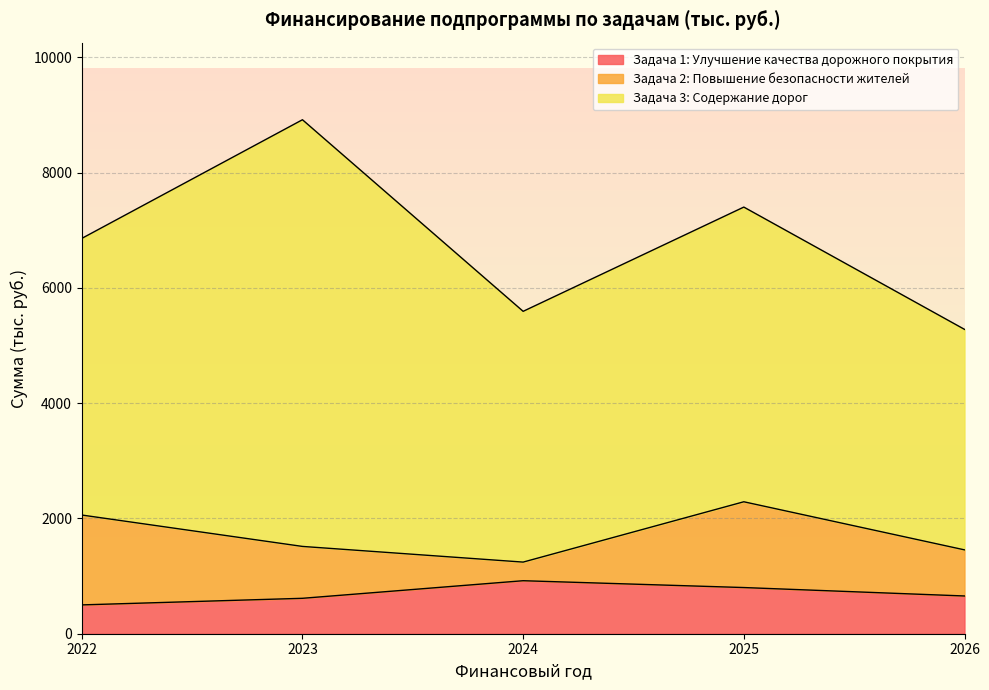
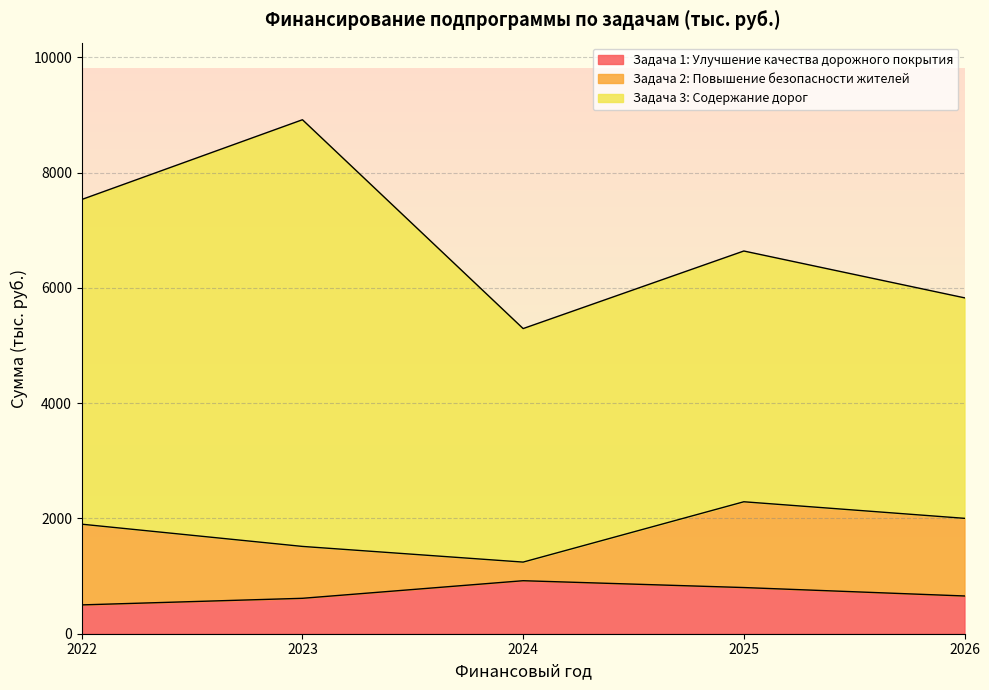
Задача 2: Повышение безопасности жителей, 2022: 1600 -> 1400
Задача 3: Содержание дорог, 2022: 4800 -> 5600
Задача 3: Содержание дорог, 2024: 4400 -> 4100
Задача 3: Содержание дорог, 2025: 5100 -> 4400
Задача 2: Повышение безопасности жителей, 2026: 800 -> 1300
